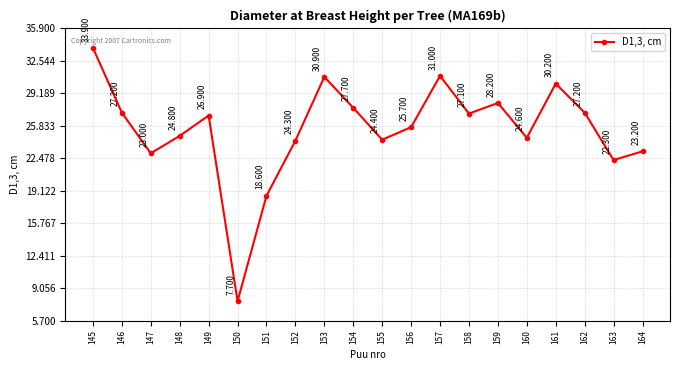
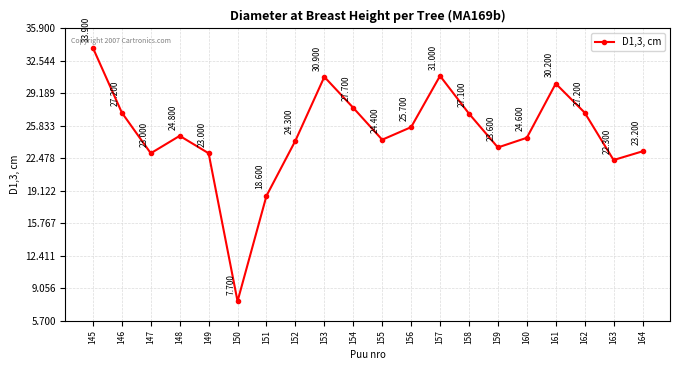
149: 26.900 -> 23.000
159: 28.200 -> 23.600
